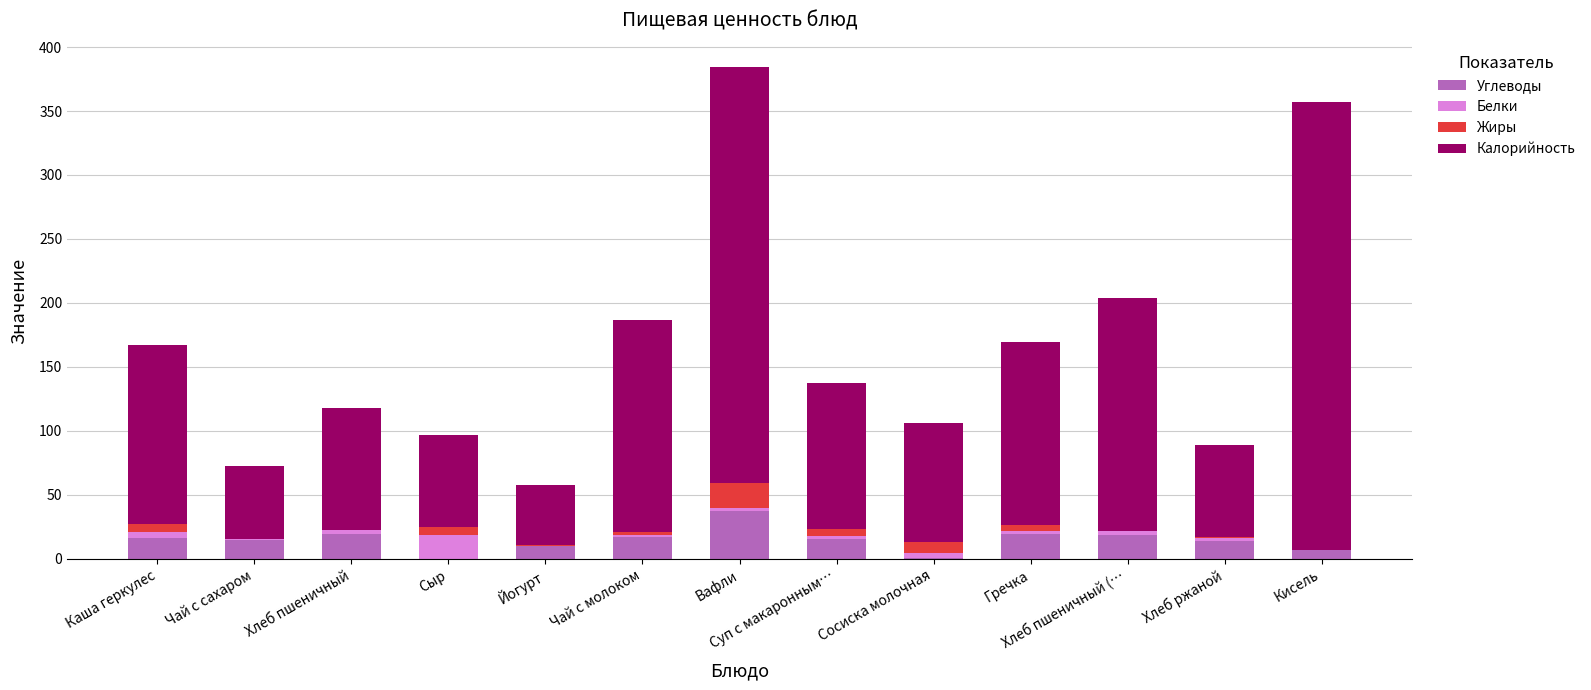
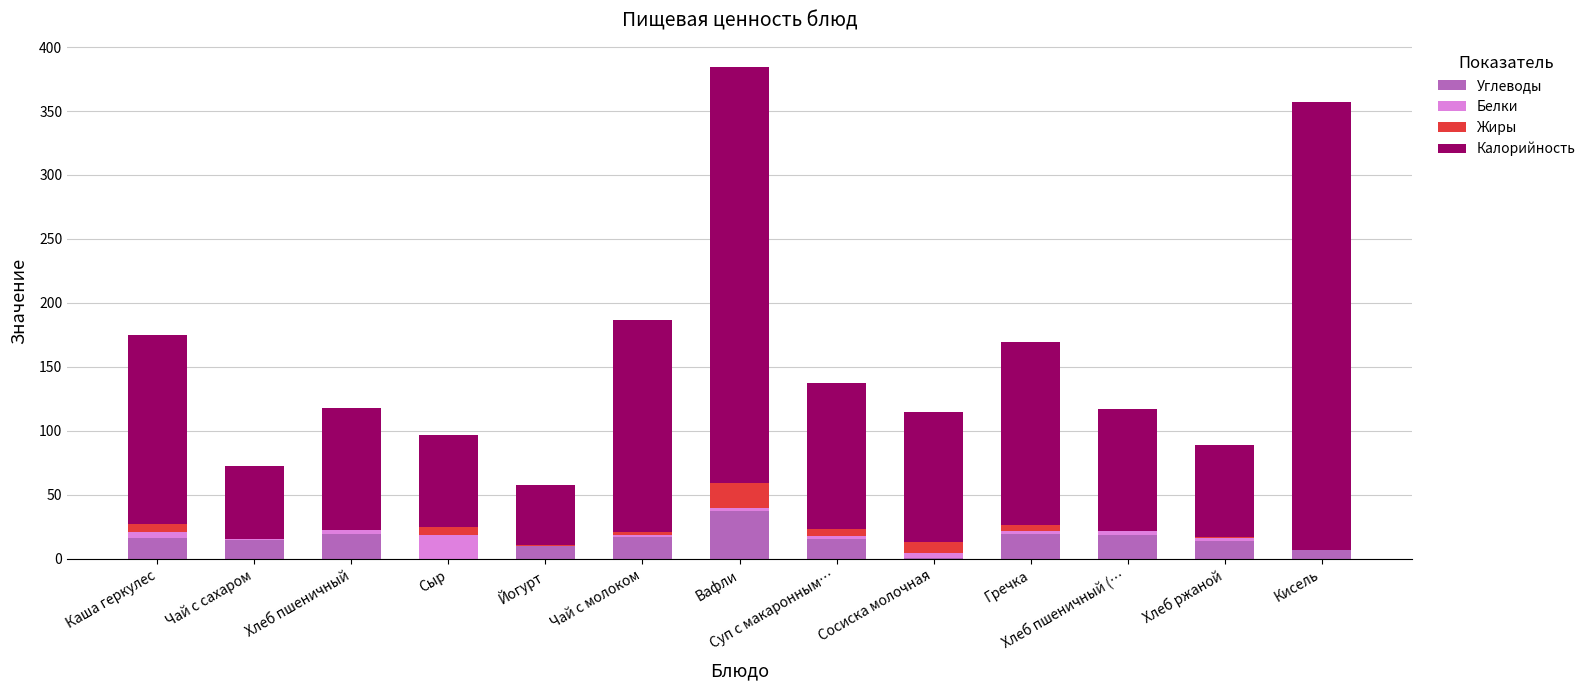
Калорийность, Каша геркулес: 140 -> 148
Калорийность, Сосиска молочная: 93 -> 102
Калорийность, Хлеб пшеничный (…: 182 -> 95
